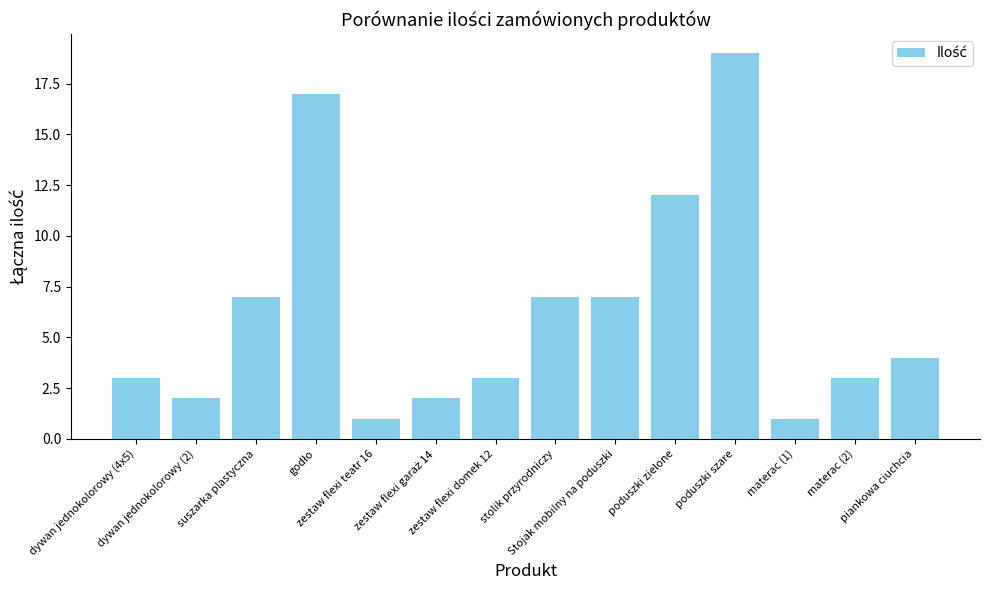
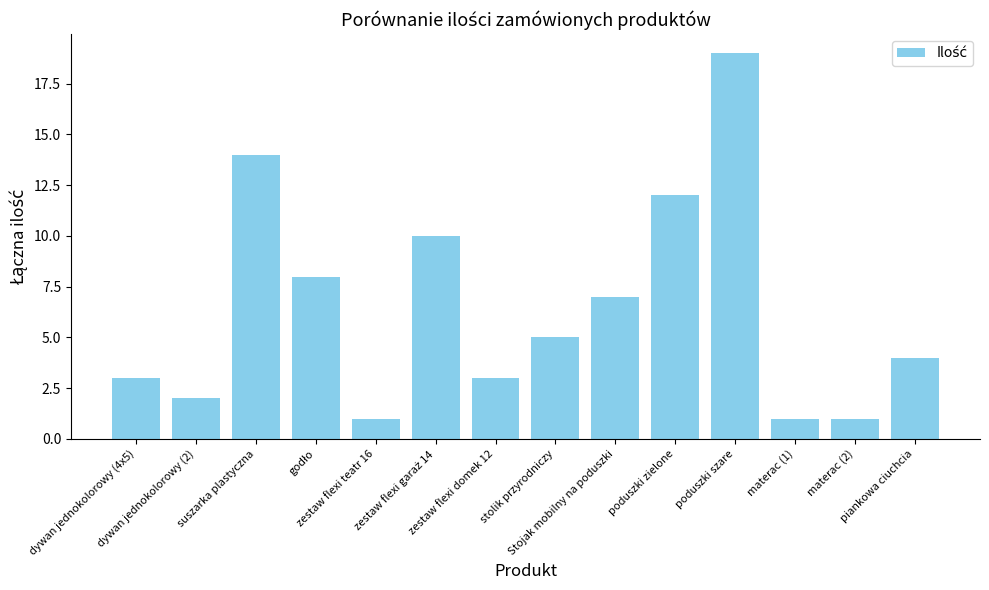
suszarka plastyczna: 7 -> 14
godło: 17 -> 8
zestaw flexi garaż 14: 2 -> 10
stolik przyrodniczy: 7 -> 5
materac (2): 3 -> 1
